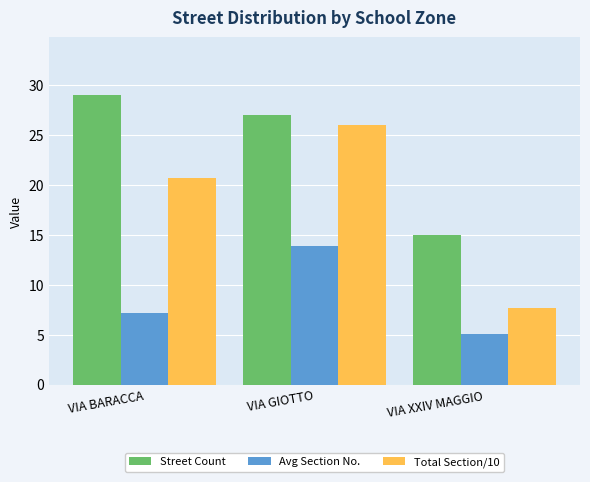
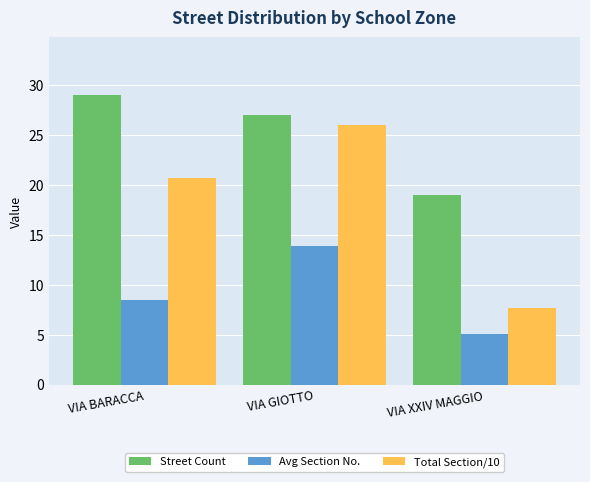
Avg Section No., VIA BARACCA: 7 -> 8
Street Count, VIA XXIV MAGGIO: 15 -> 19
